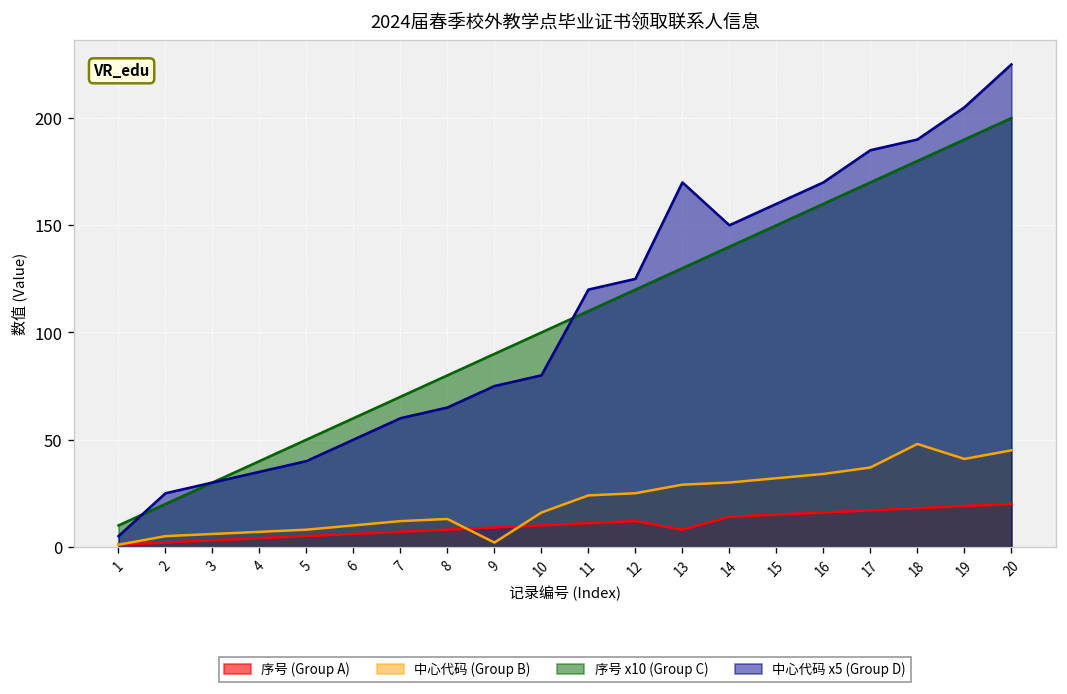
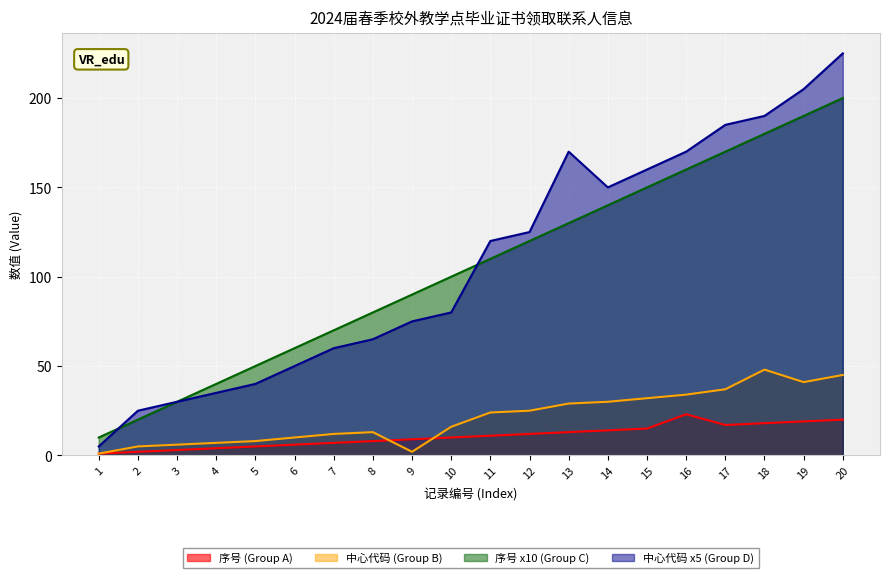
序号 (Group A), 13: 8 -> 13
序号 (Group A), 16: 16 -> 23
